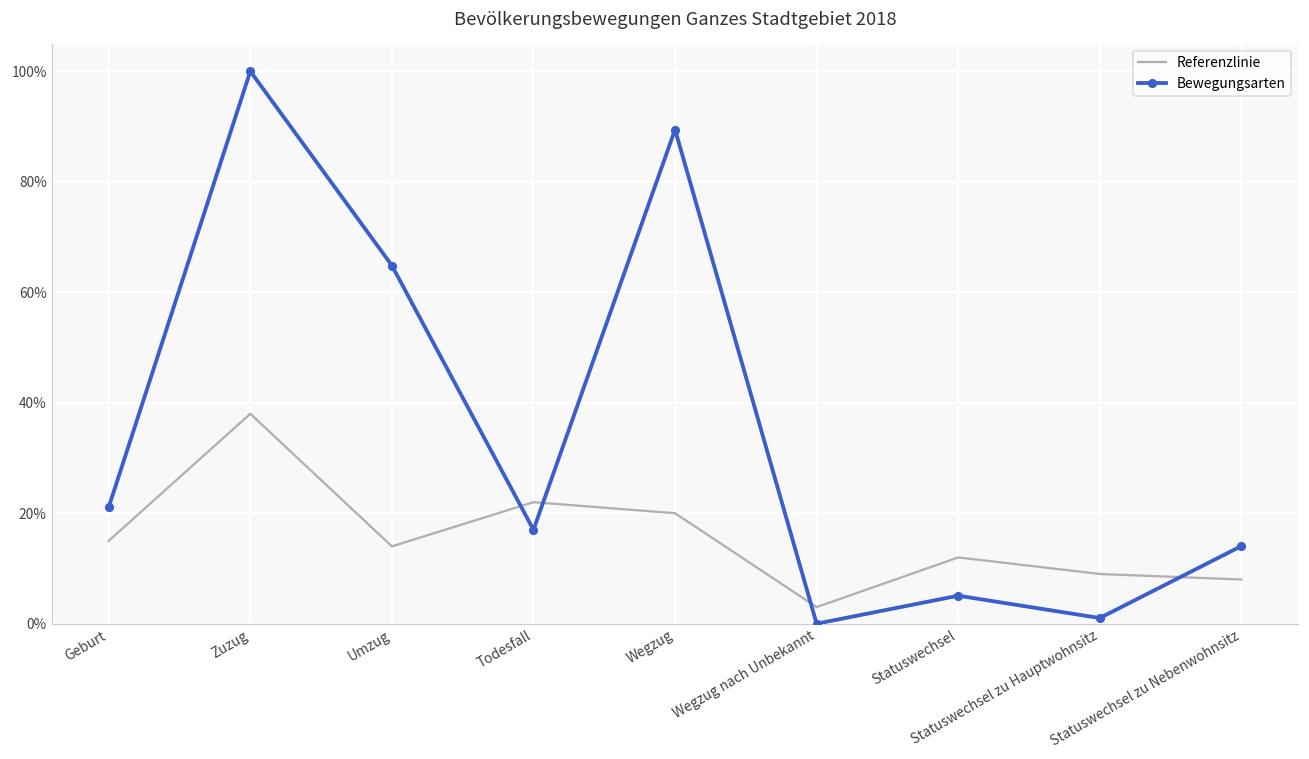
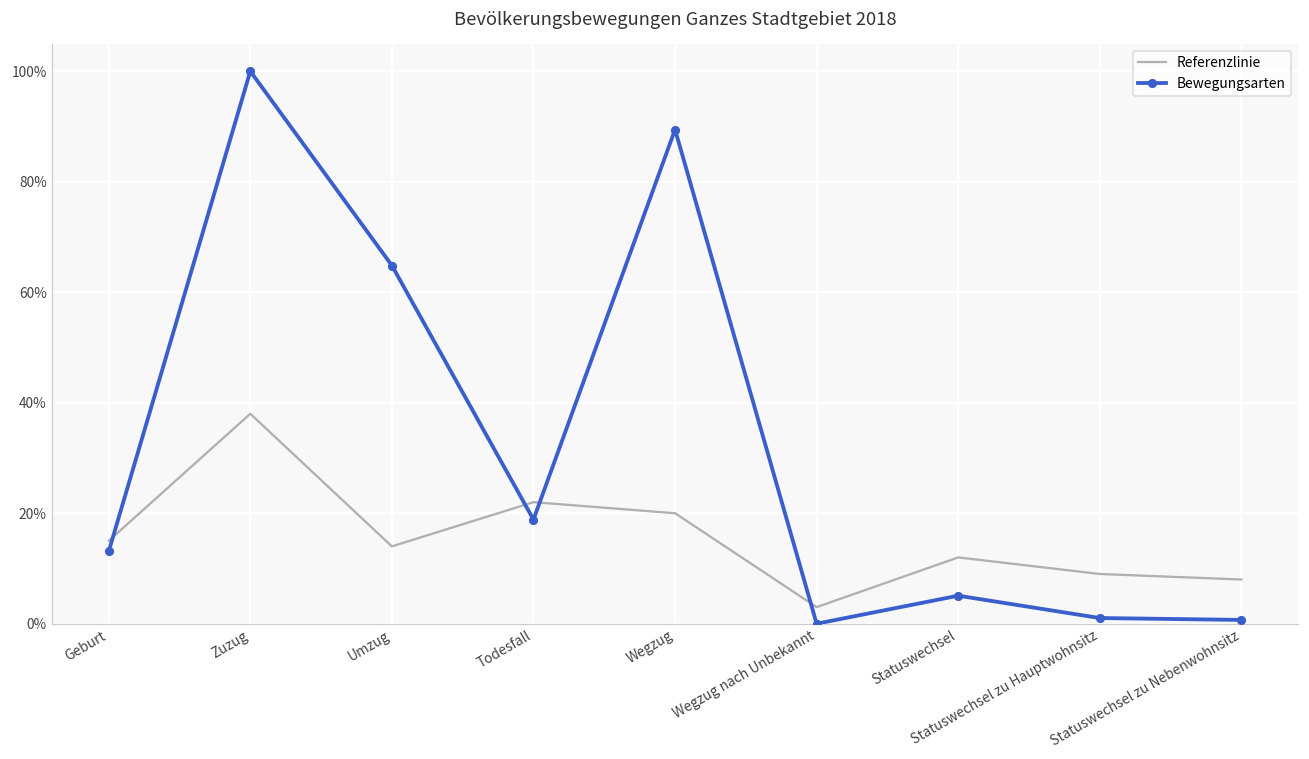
Bewegungsarten, Geburt: 21% -> 13%
Bewegungsarten, Todesfall: 17% -> 19%
Bewegungsarten, Statuswechsel zu Nebenwohnsitz: 14% -> 1%
